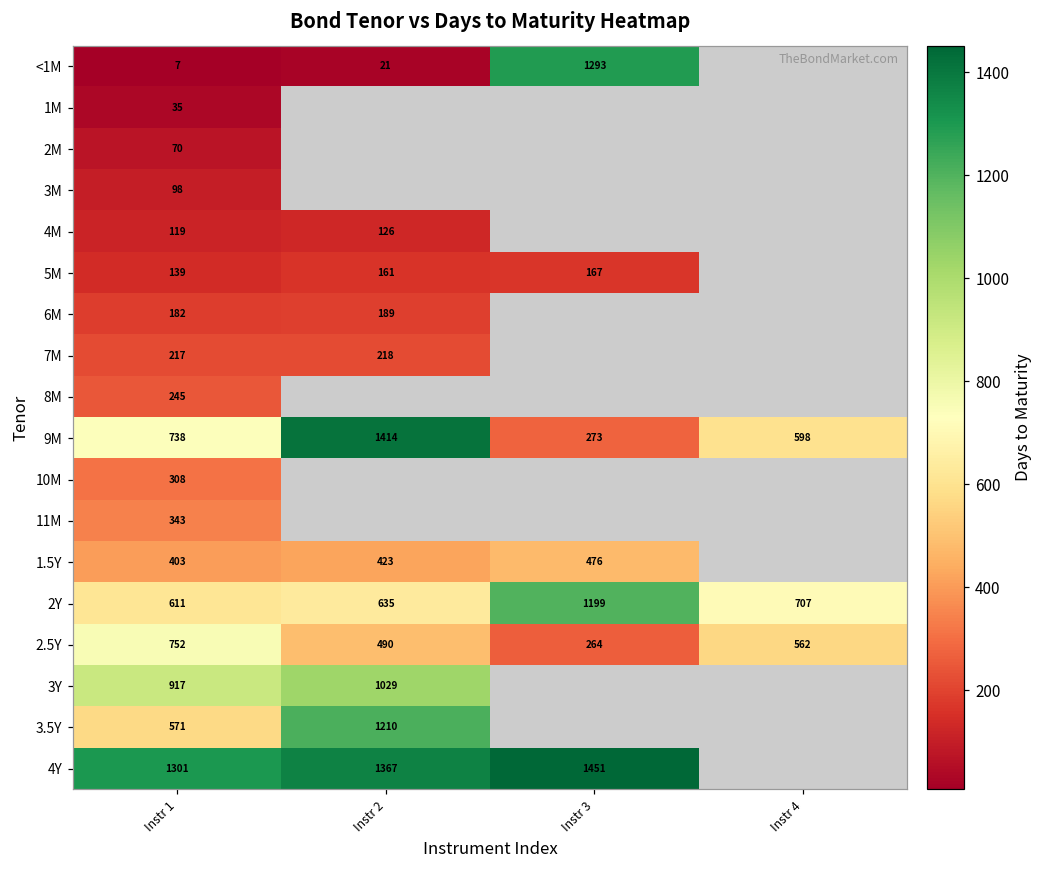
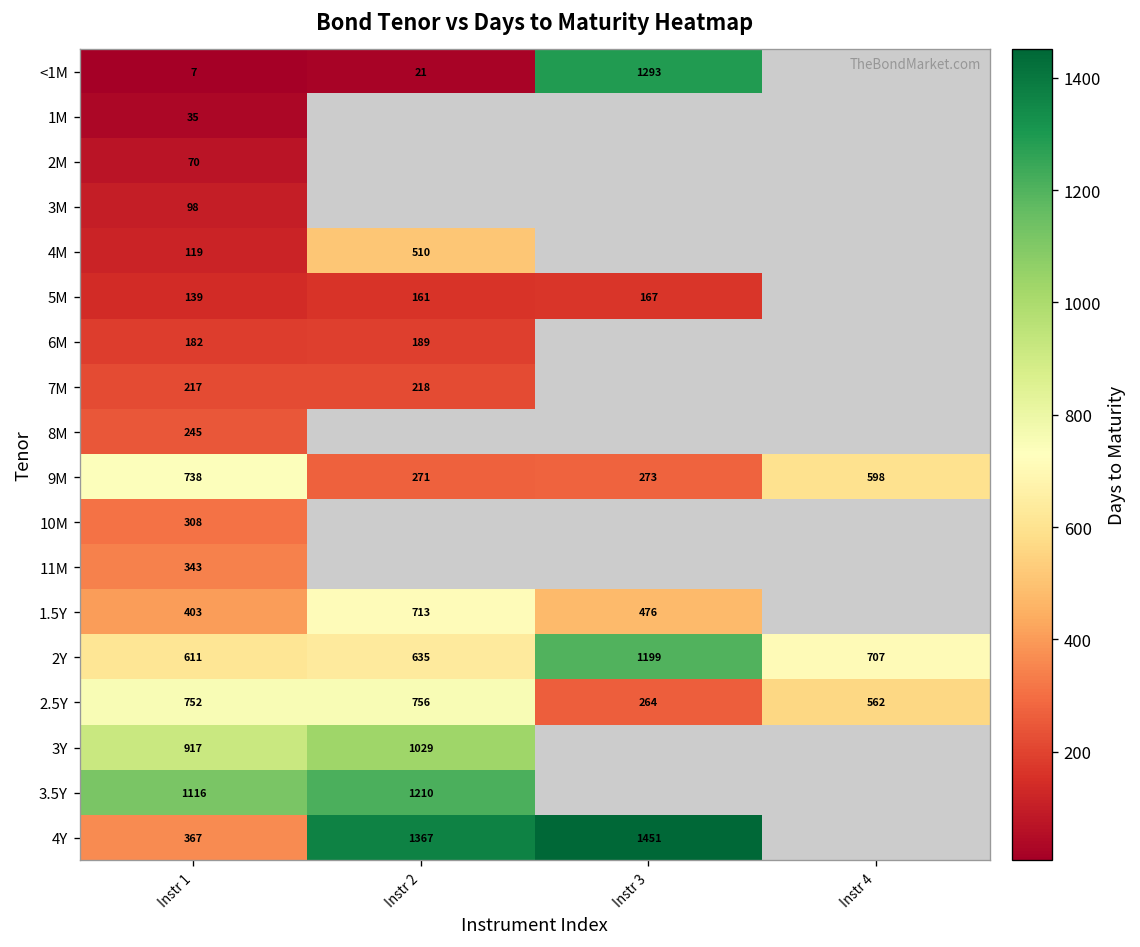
4M, Instr 2: 126 -> 510
9M, Instr 2: 1414 -> 271
1.5Y, Instr 2: 423 -> 713
2.5Y, Instr 2: 490 -> 756
3.5Y, Instr 1: 571 -> 1116
4Y, Instr 1: 1301 -> 367
